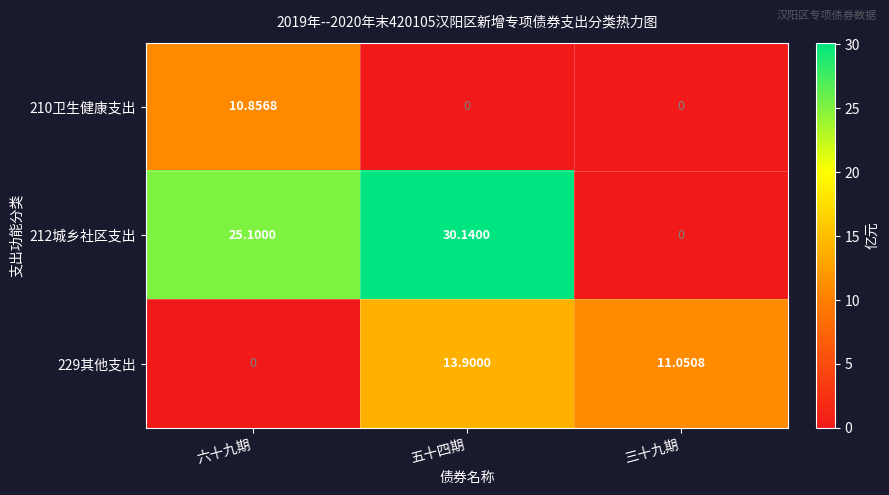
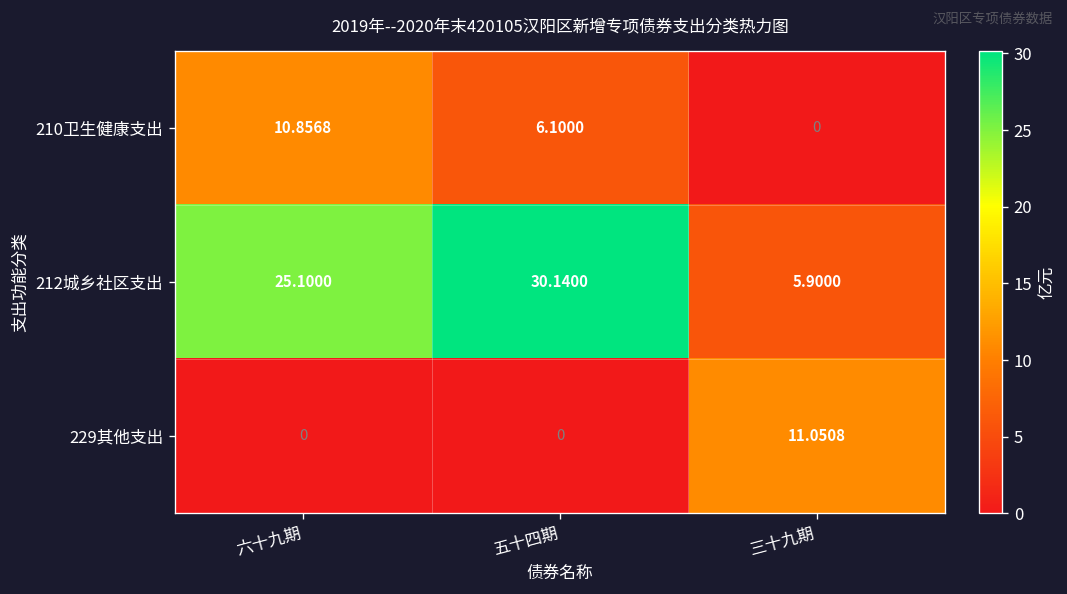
210卫生健康支出, 五十四期: 0 -> 6.1000
212城乡社区支出, 三十九期: 0 -> 5.9000
229其他支出, 五十四期: 13.9000 -> 0
